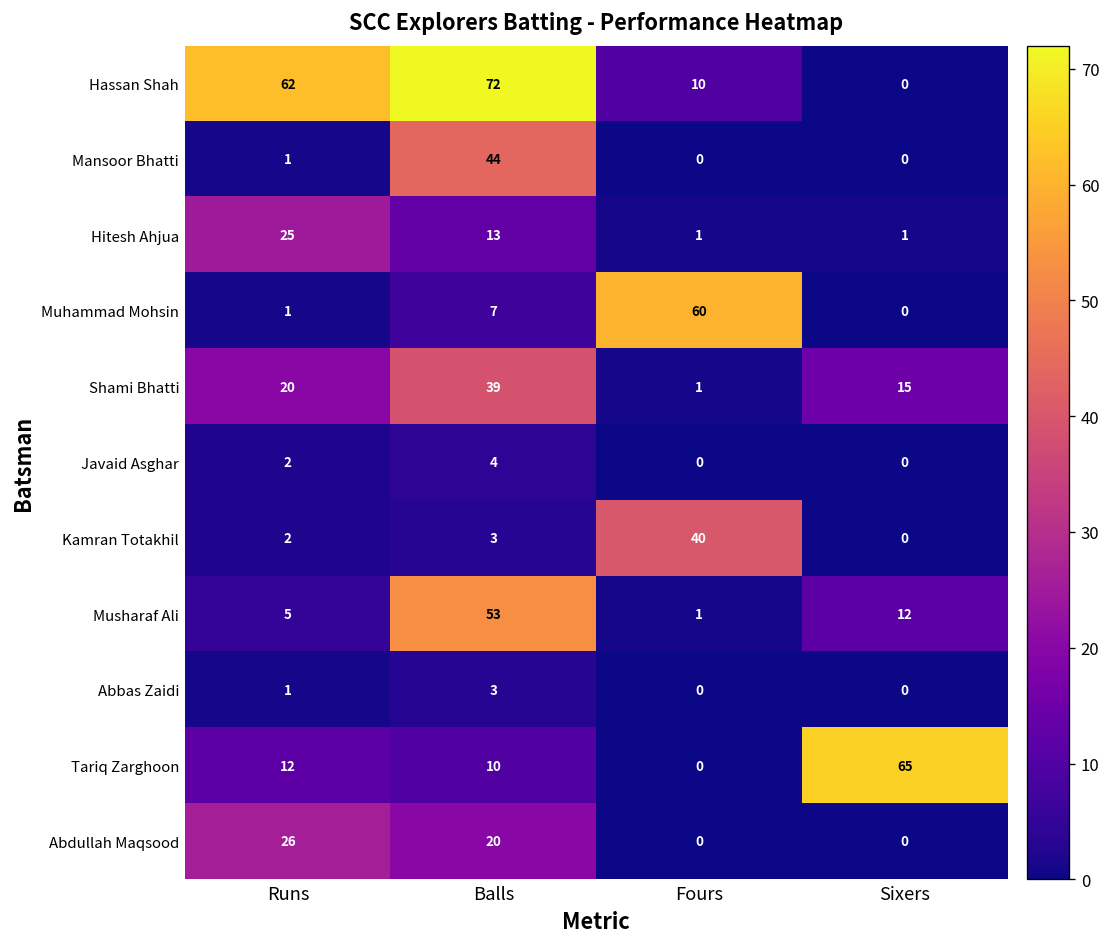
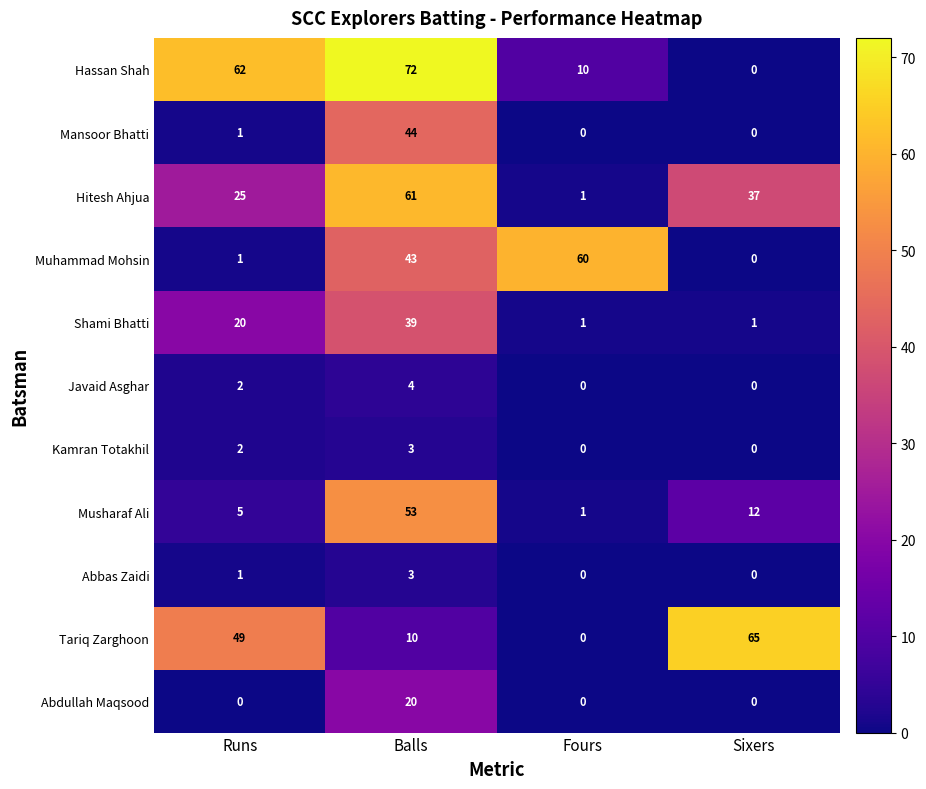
Hitesh Ahjua, Balls: 13 -> 61
Hitesh Ahjua, Sixers: 1 -> 37
Muhammad Mohsin, Balls: 7 -> 43
Shami Bhatti, Sixers: 15 -> 1
Kamran Totakhil, Fours: 40 -> 0
Tariq Zarghoon, Runs: 12 -> 49
Abdullah Maqsood, Runs: 26 -> 0
